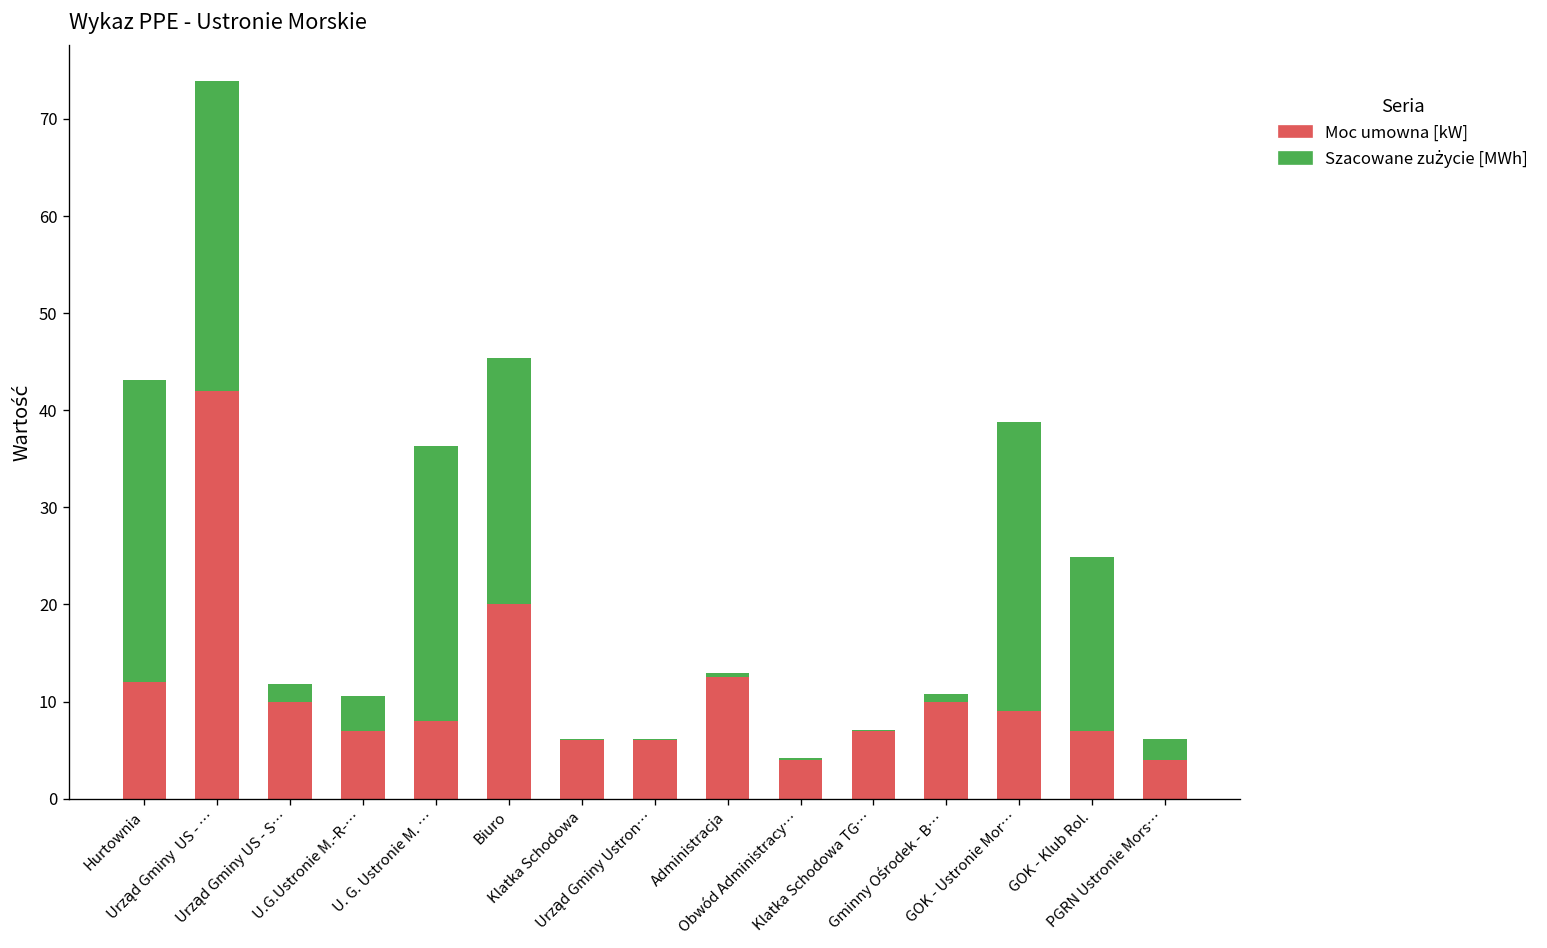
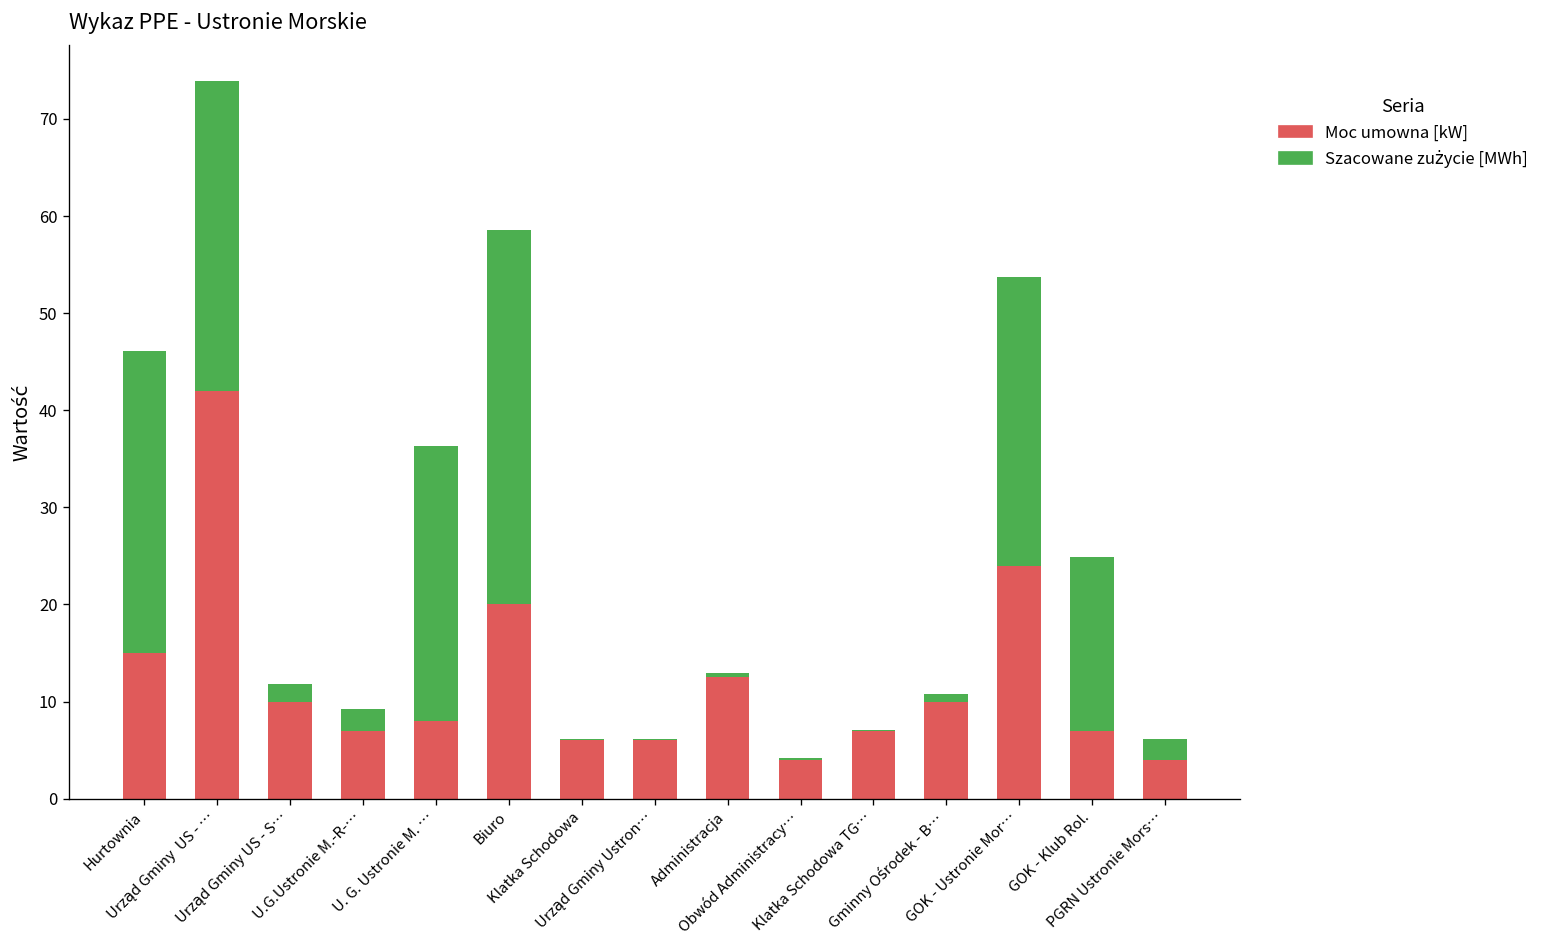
Moc umowna [kW], Hurtownia: 12 -> 15
Szacowane zużycie [MWh], U.G.Ustronie M.-R-…: 4 -> 2
Szacowane zużycie [MWh], Biuro: 25 -> 39
Moc umowna [kW], GOK - Ustronie Mor…: 9 -> 24
